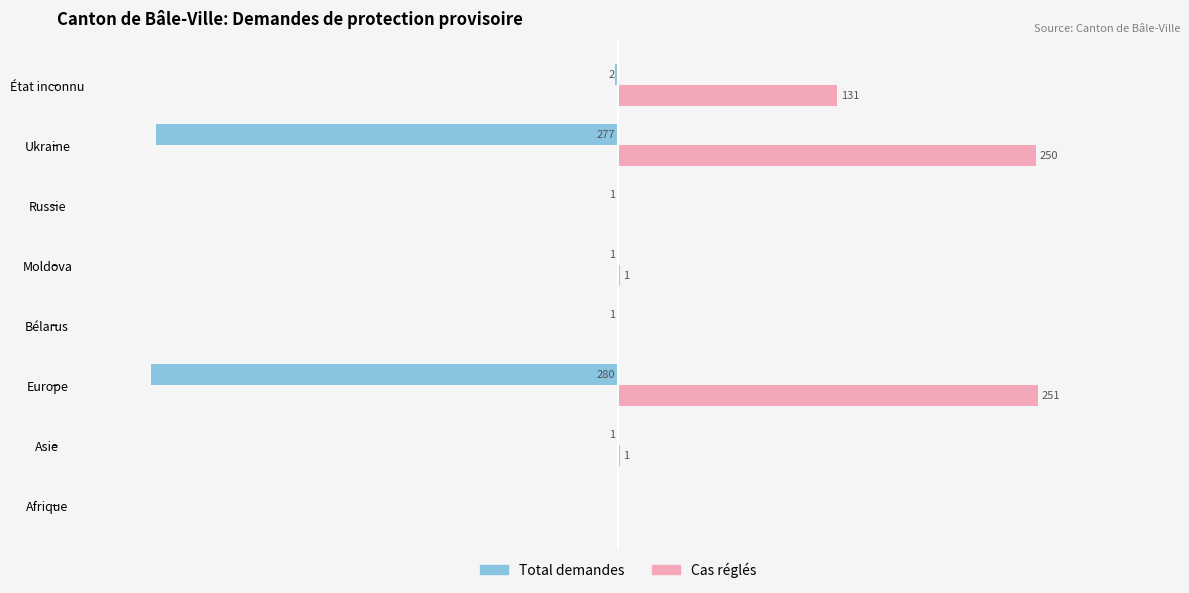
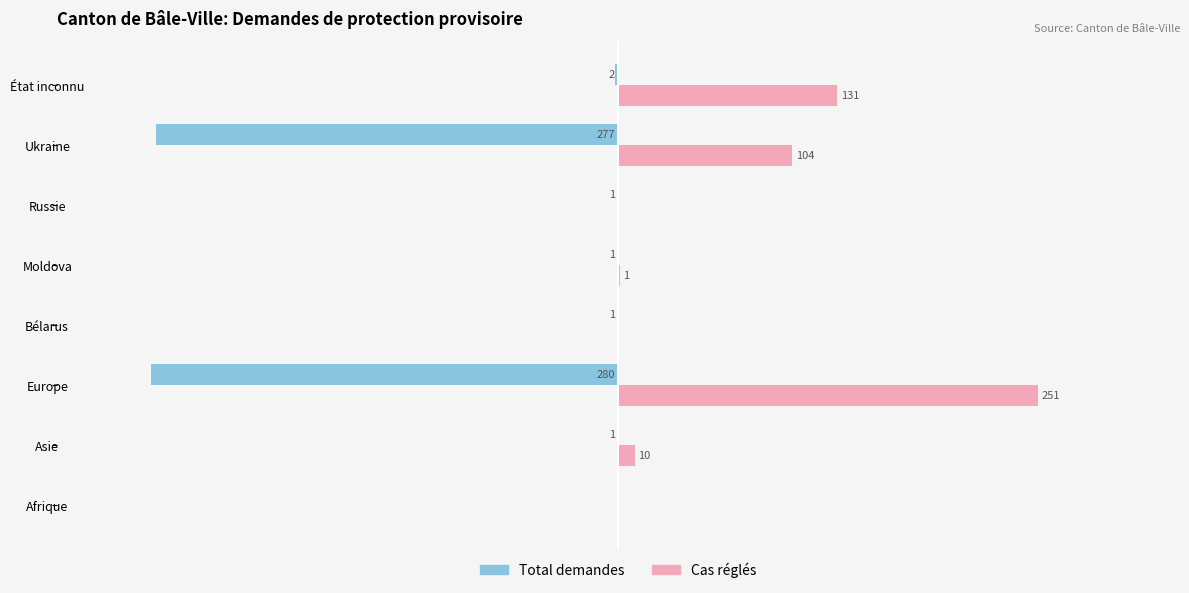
Cas réglés, Ukraine: 250 -> 104
Cas réglés, Asie: 1 -> 10
